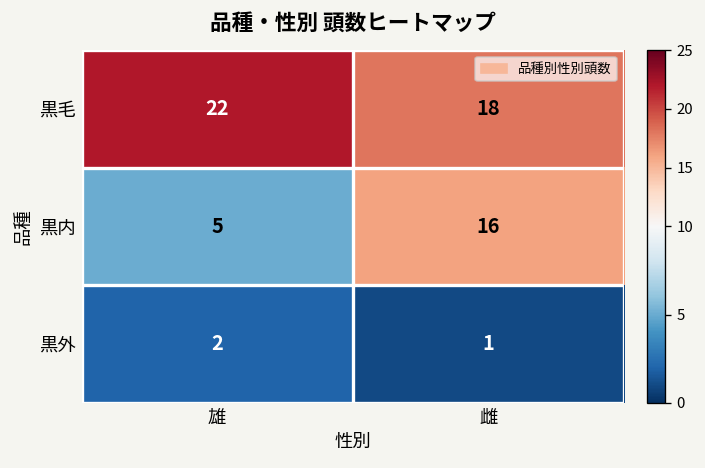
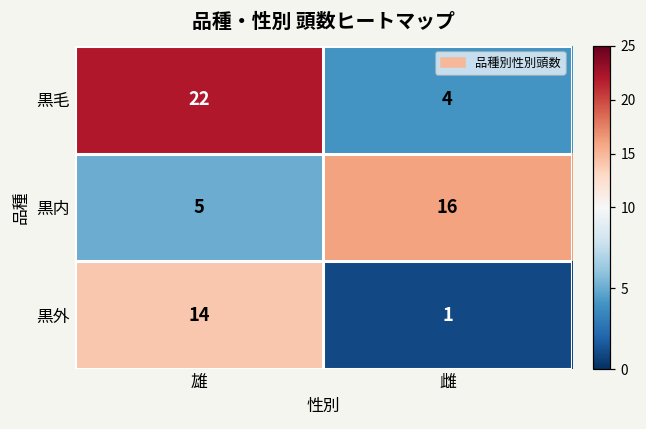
黒毛, 雌: 18 -> 4
黒外, 雄: 2 -> 14
